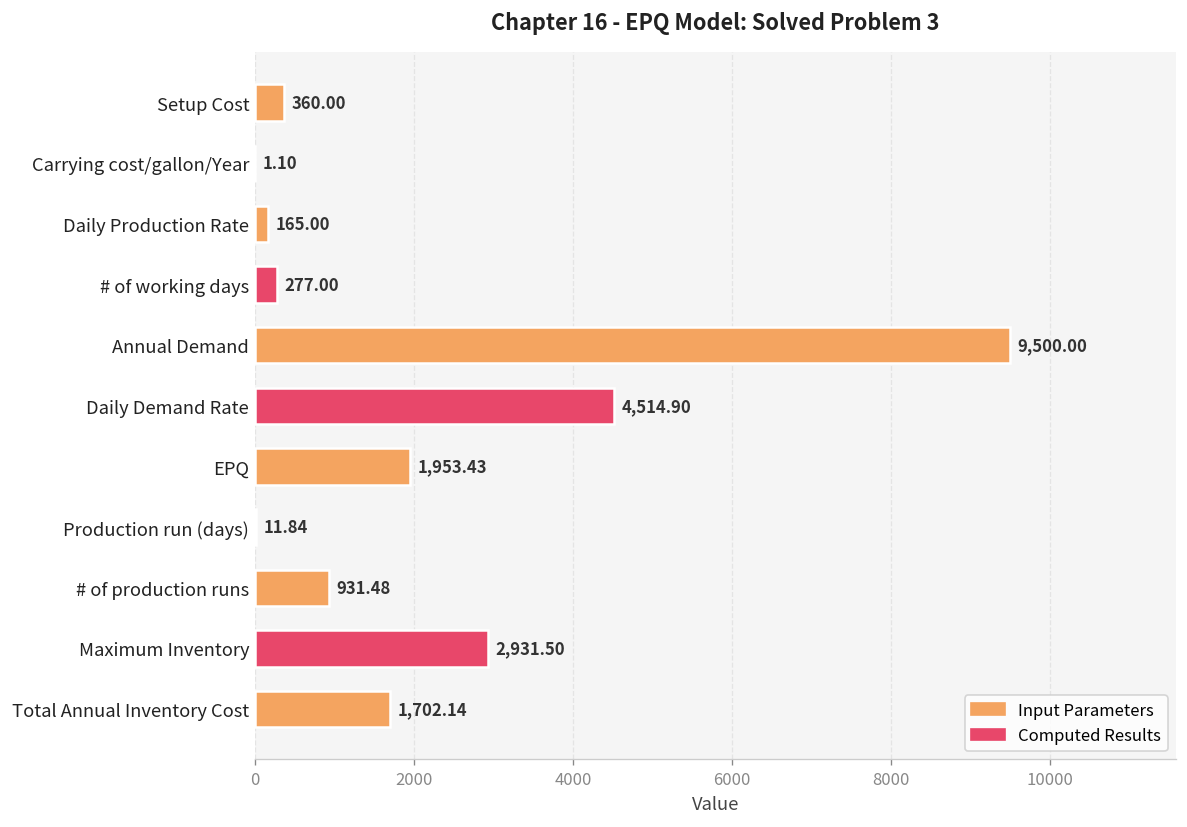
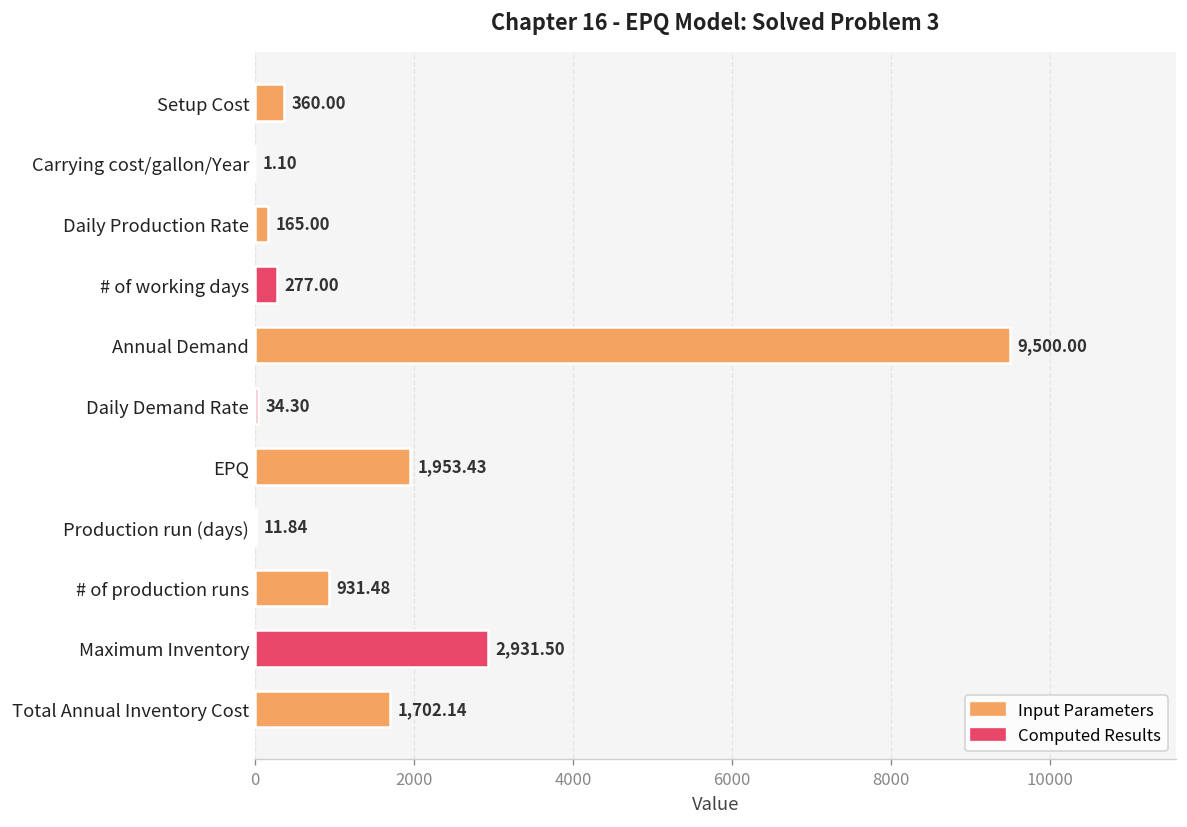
Daily Demand Rate: 4,514.90 -> 34.30
